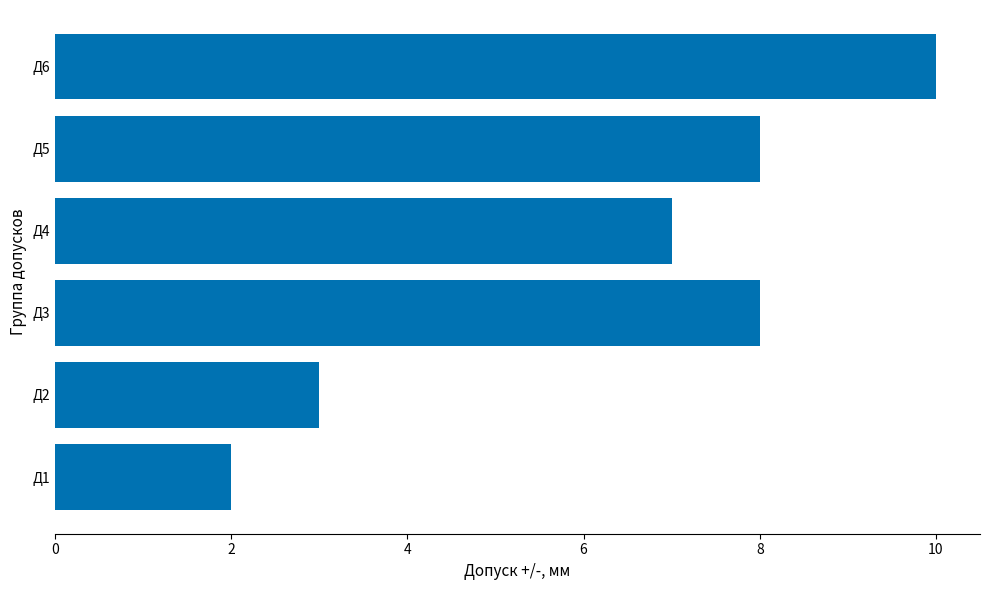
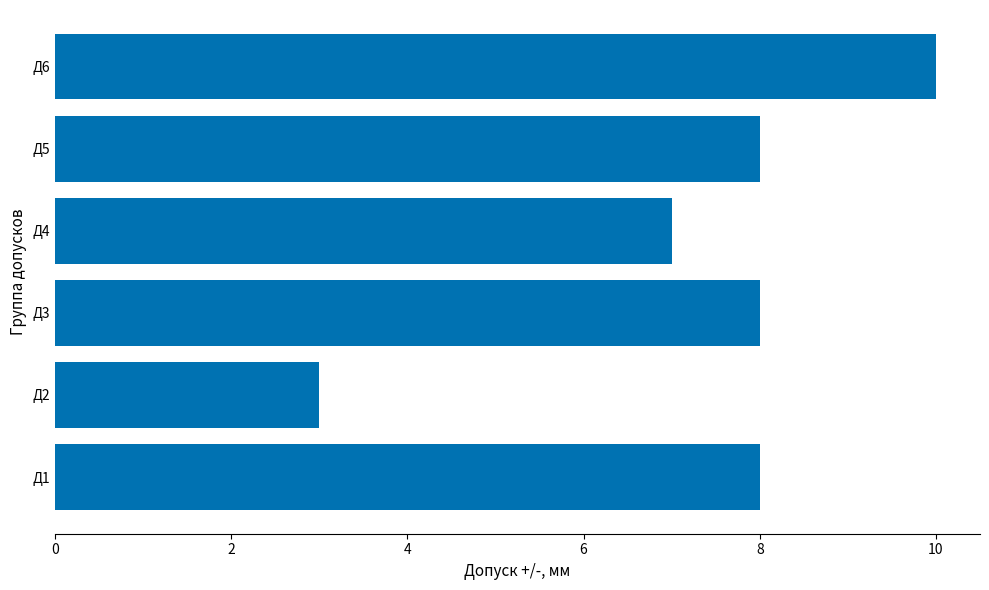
Д1: 2 -> 8
